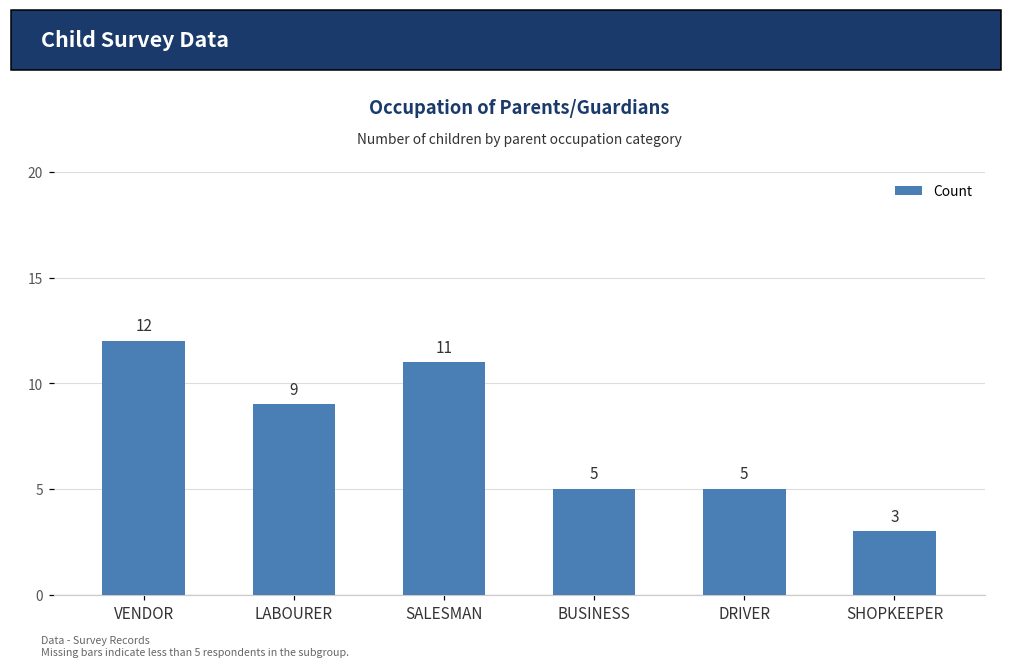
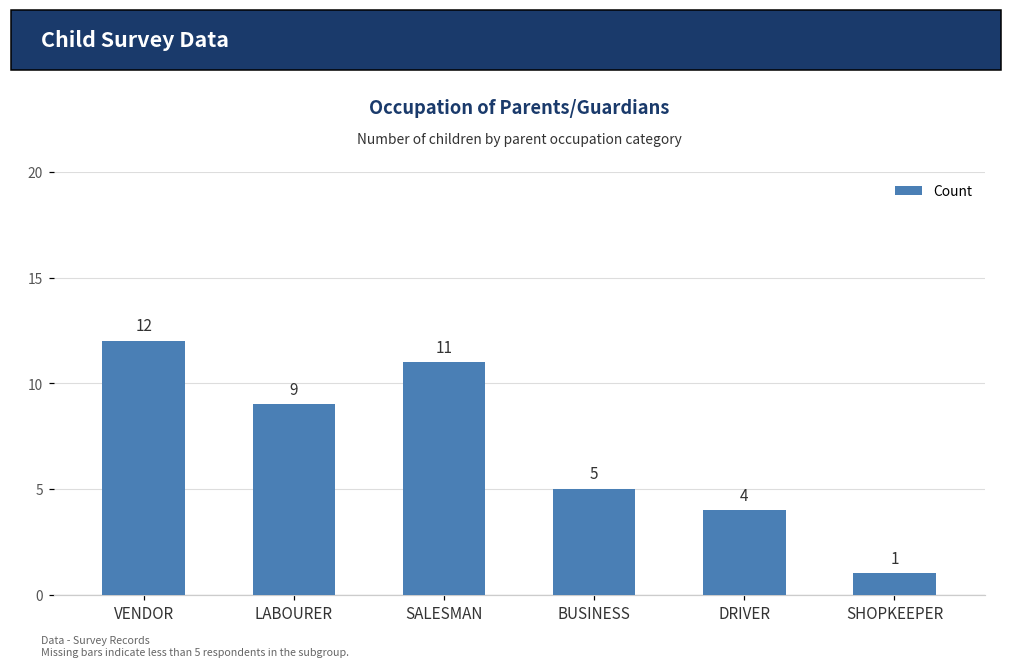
DRIVER: 5 -> 4
SHOPKEEPER: 3 -> 1
